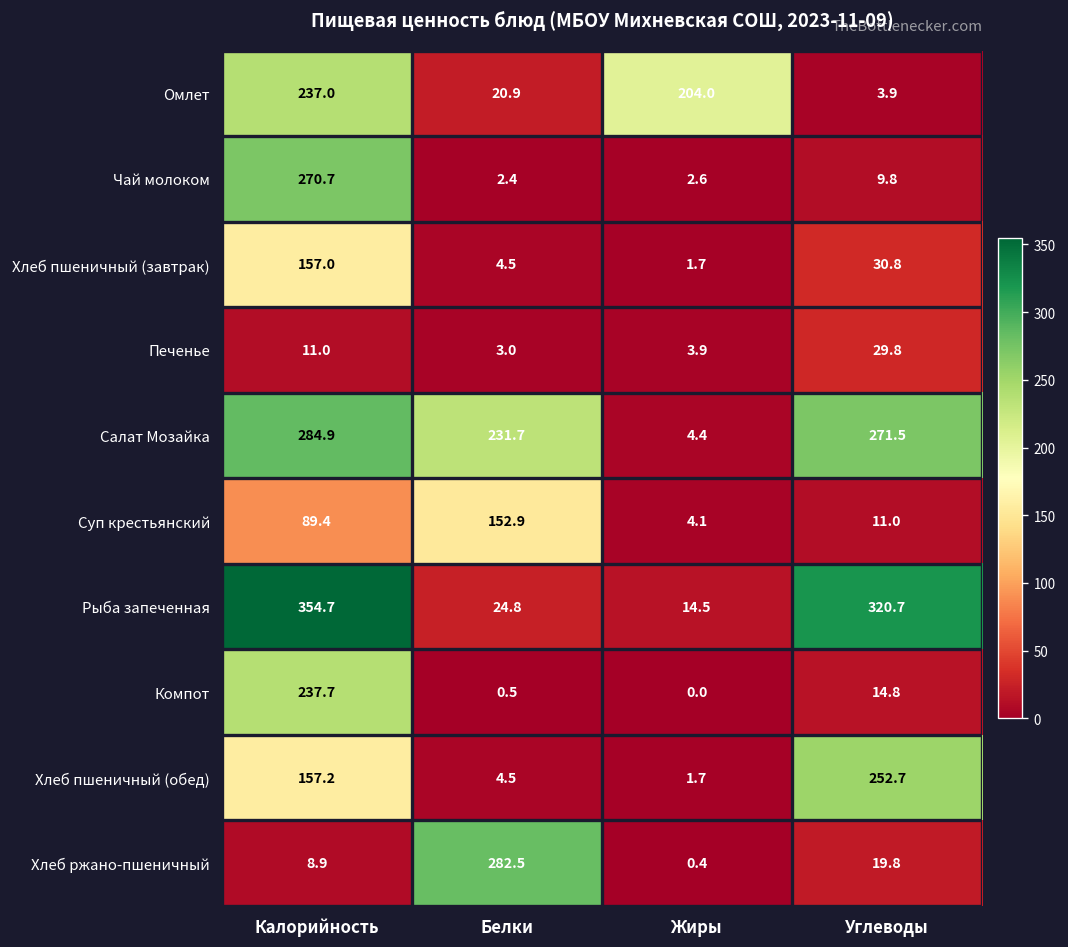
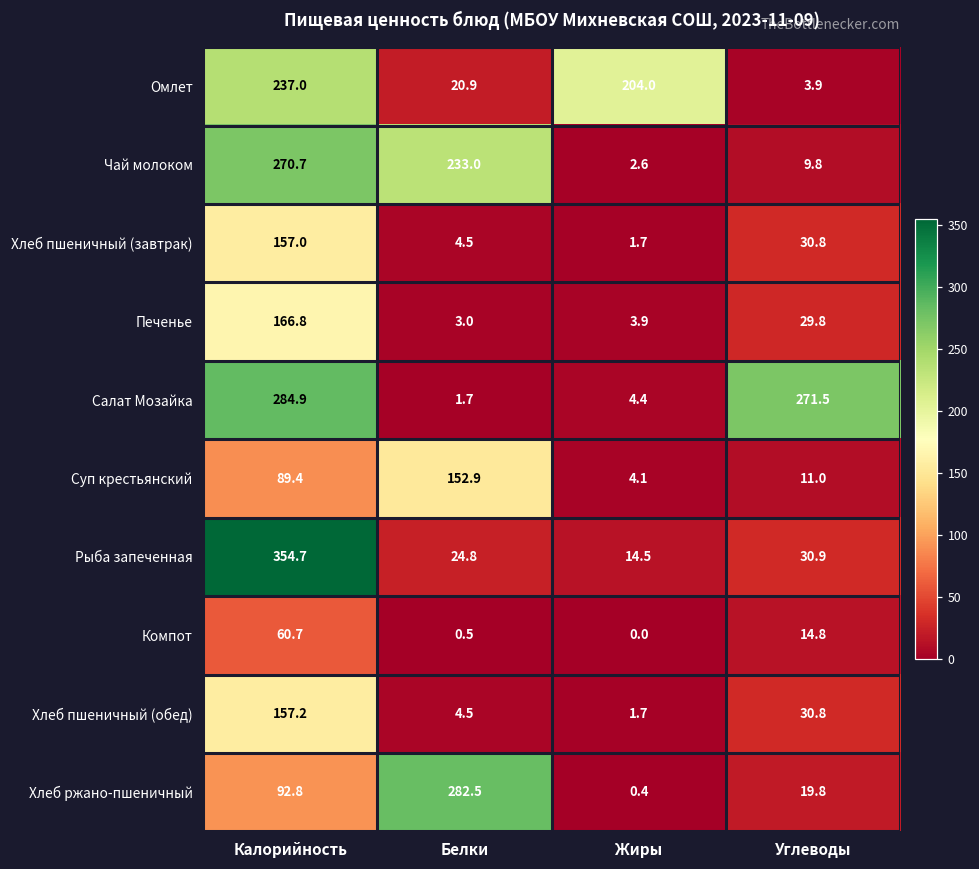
Чай молоком, Белки: 2.4 -> 233.0
Печенье, Калорийность: 11.0 -> 166.8
Салат Мозайка, Белки: 231.7 -> 1.7
Рыба запеченная, Углеводы: 320.7 -> 30.9
Компот, Калорийность: 237.7 -> 60.7
Хлеб пшеничный (обед), Углеводы: 252.7 -> 30.8
Хлеб ржано-пшеничный, Калорийность: 8.9 -> 92.8
